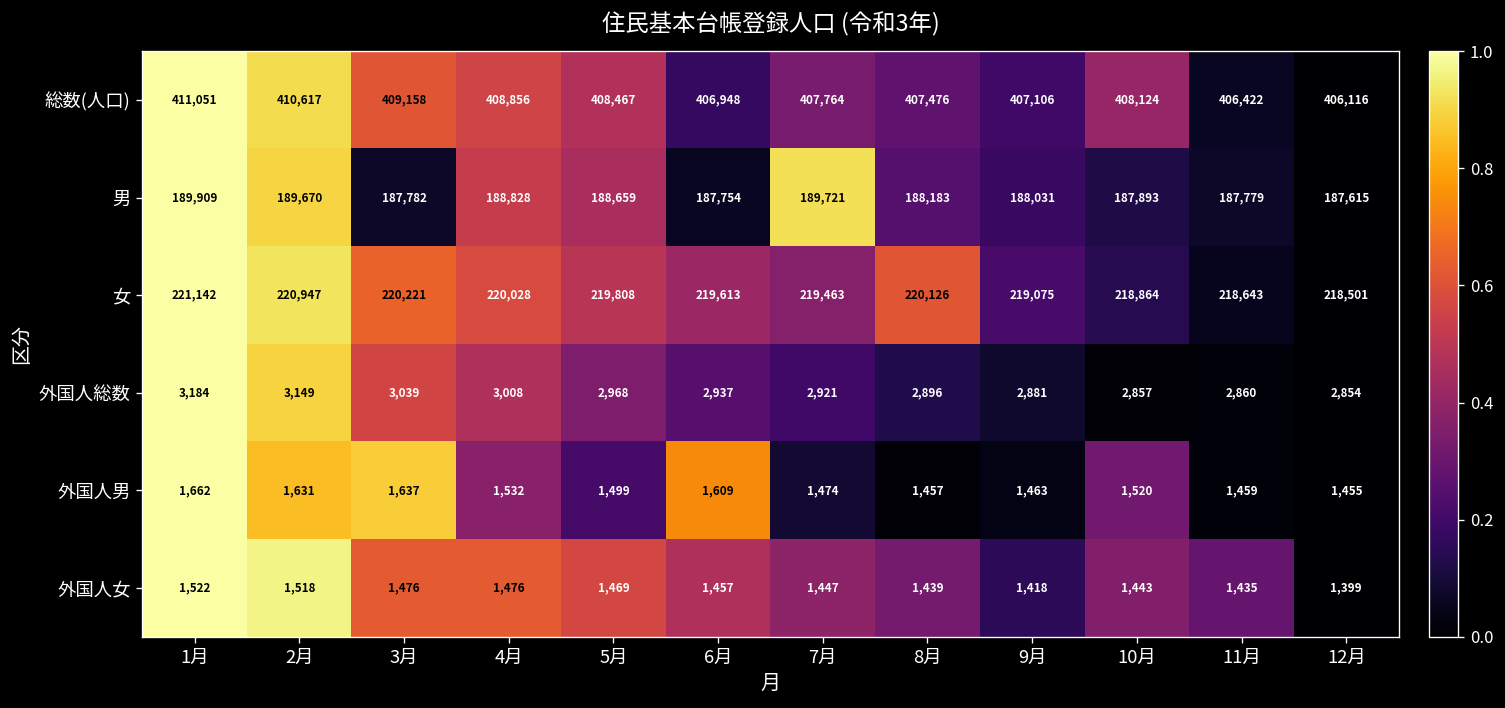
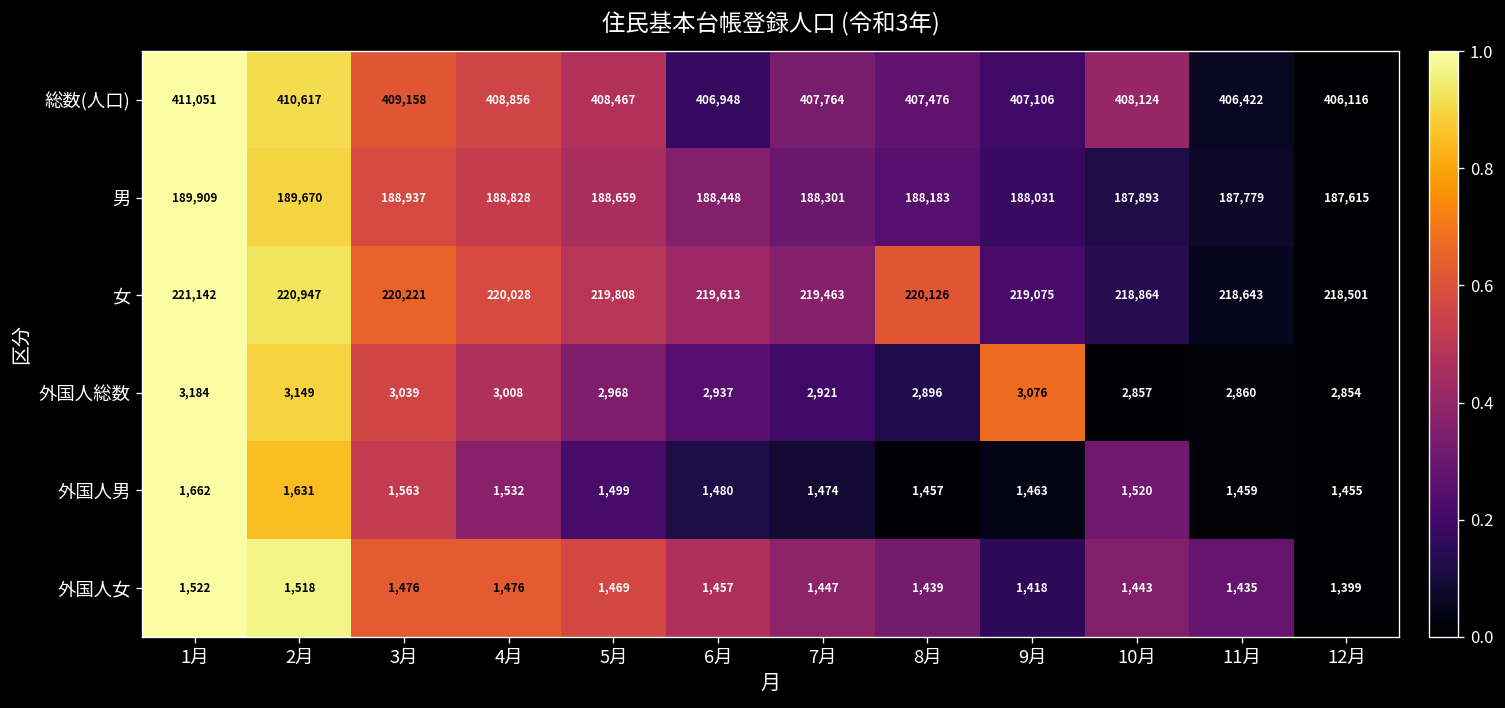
男, 3月: 187,782 -> 188,937
男, 6月: 187,754 -> 188,448
男, 7月: 189,721 -> 188,301
外国人総数, 9月: 2,881 -> 3,076
外国人男, 3月: 1,637 -> 1,563
外国人男, 6月: 1,609 -> 1,480
